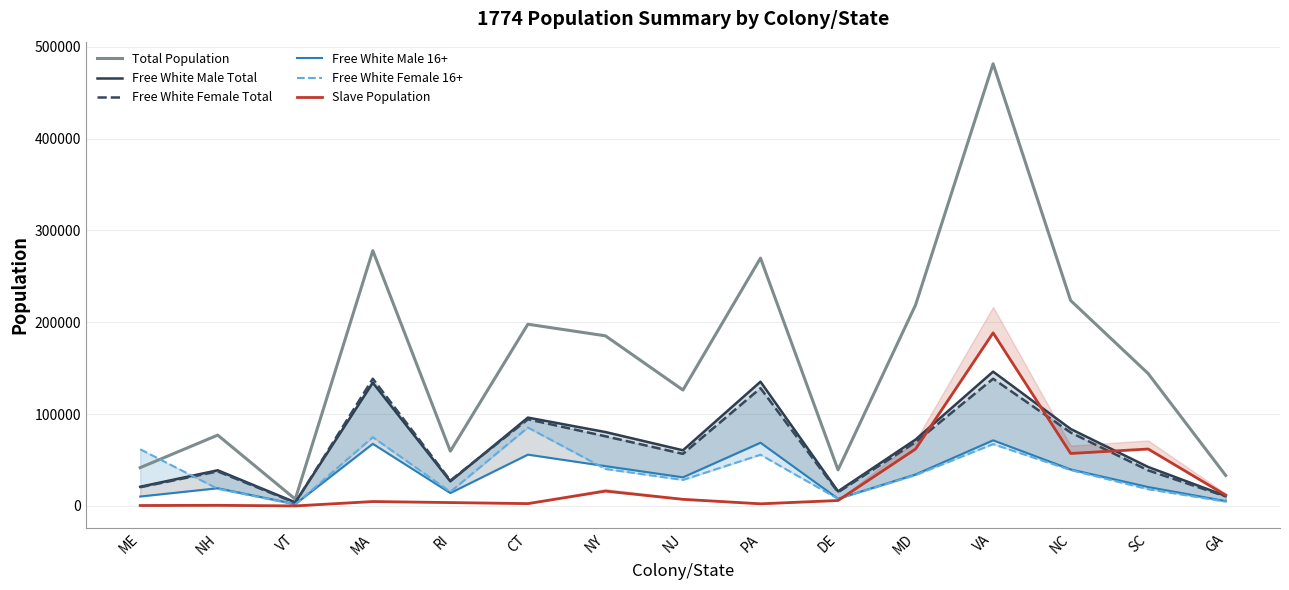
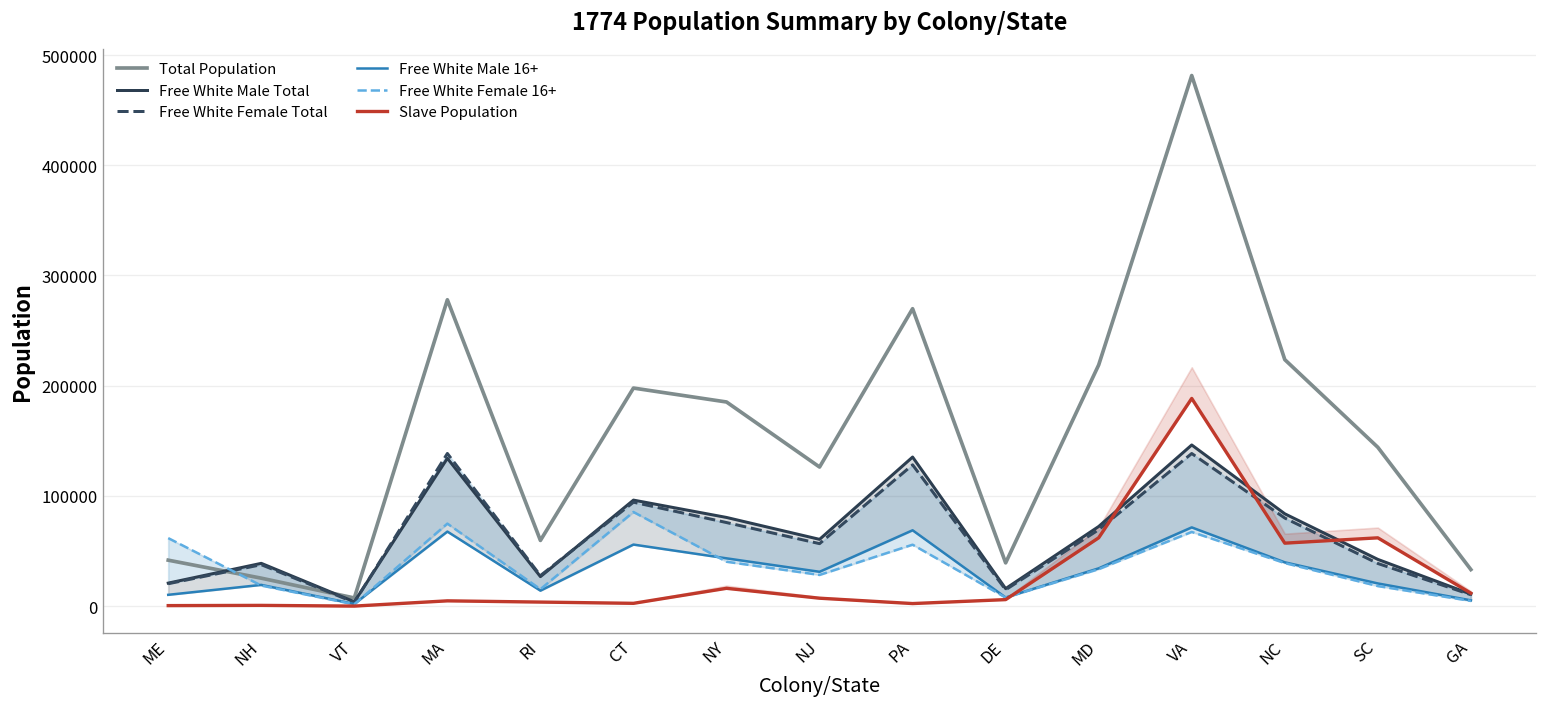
Total Population, NH: 80000 -> 30000
